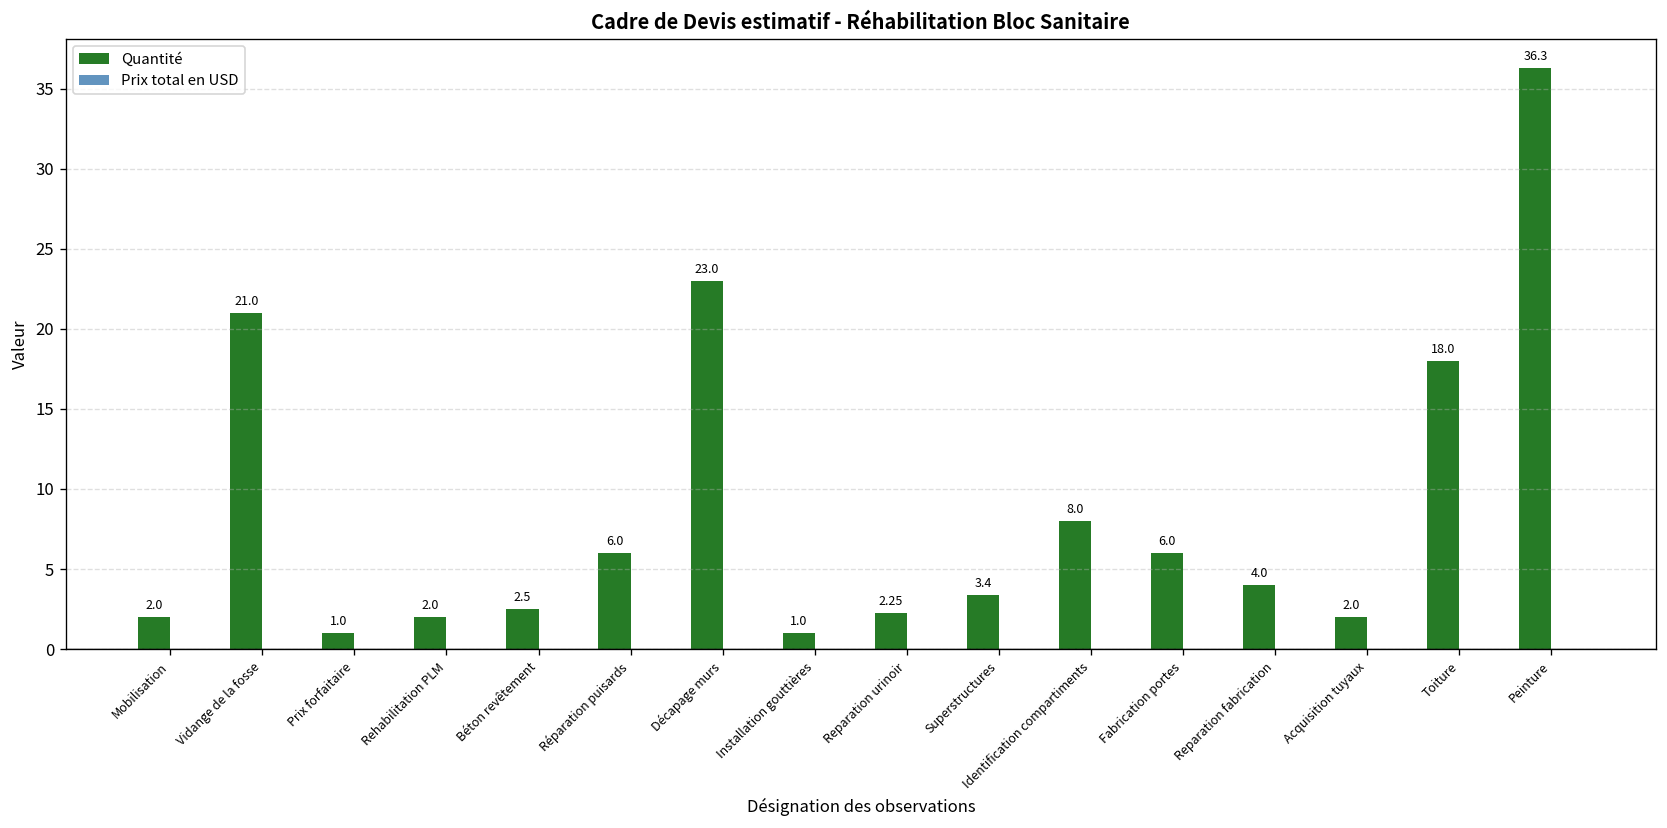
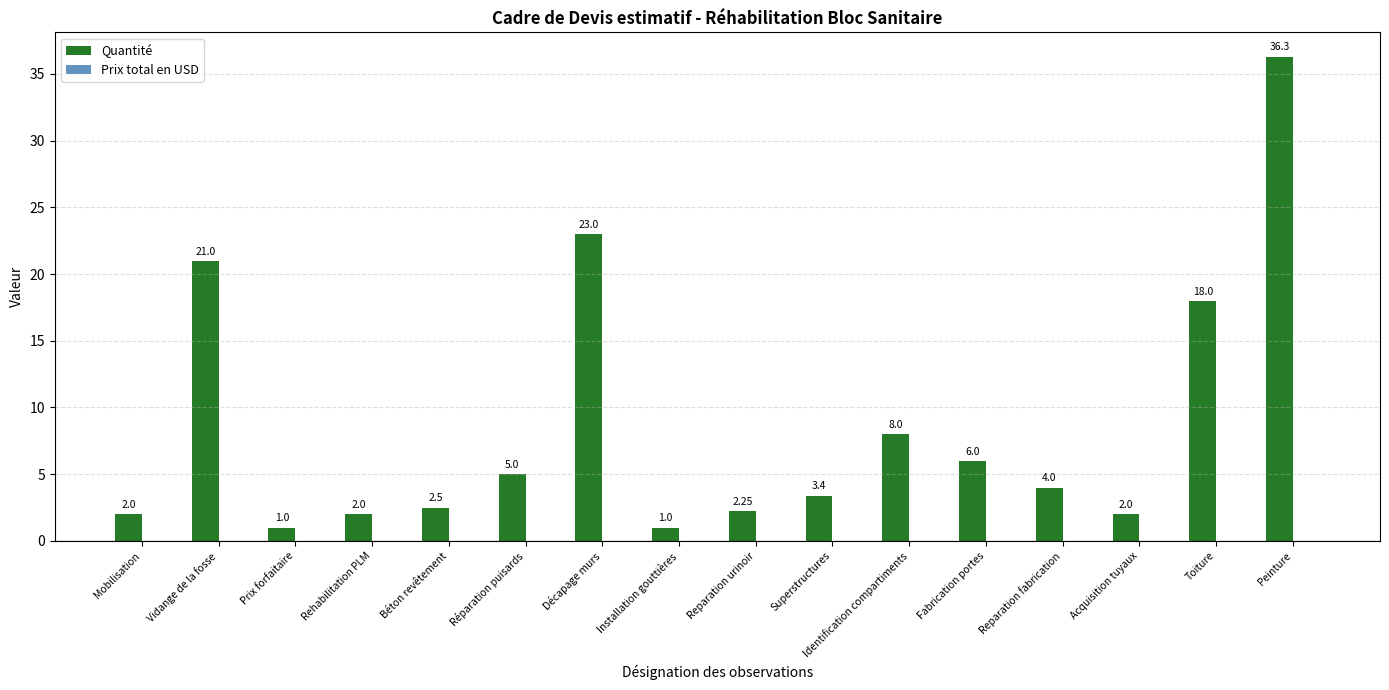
Quantité, Réparation puisards: 6.0 -> 5.0
